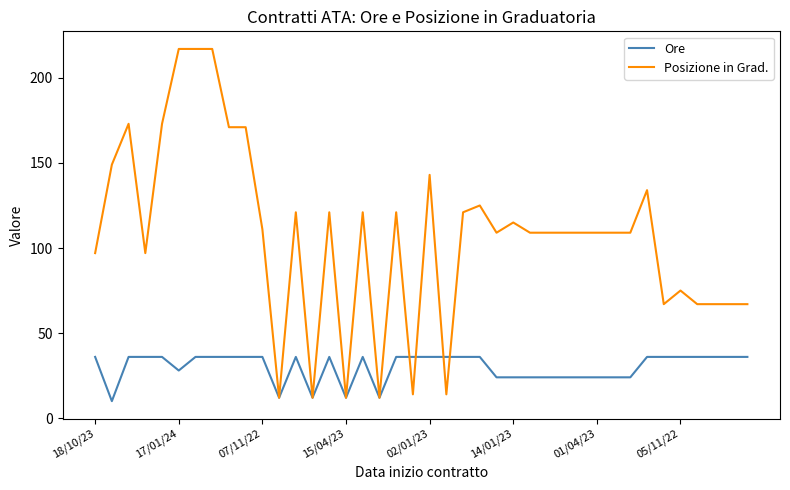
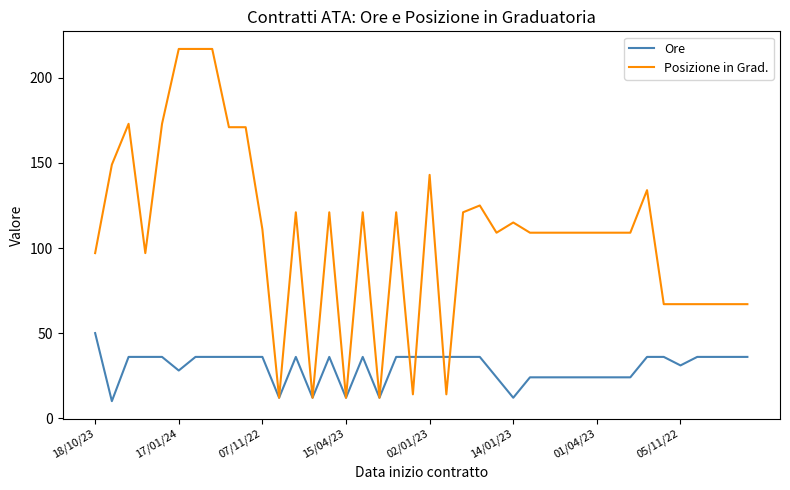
Ore, 18/10/23: 36 -> 50
Ore, 14/01/23: 24 -> 12
Ore, 05/11/22: 36 -> 31
Posizione in Grad., 05/11/22: 75 -> 67
